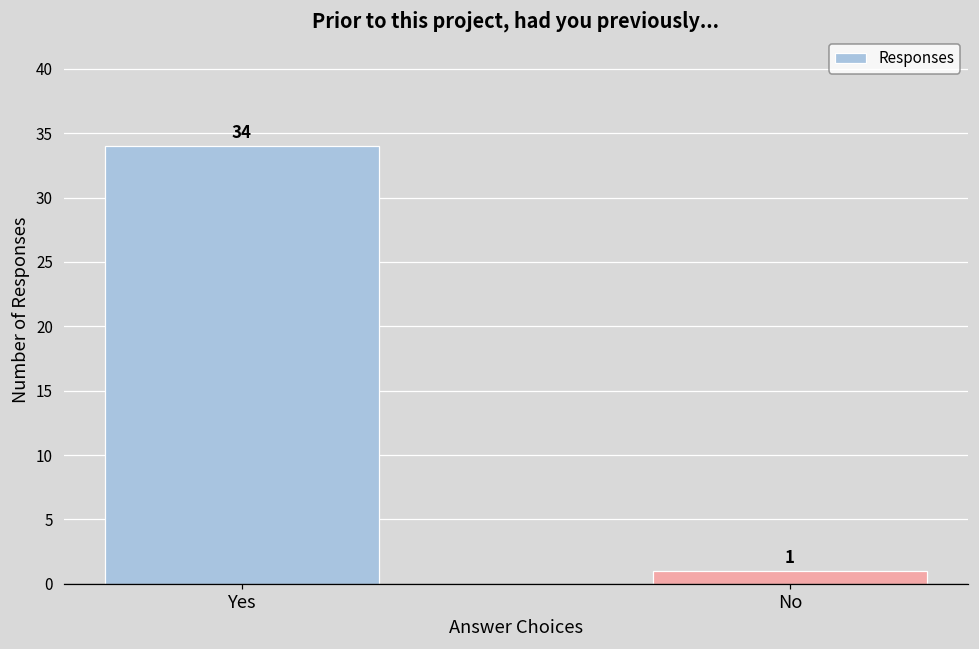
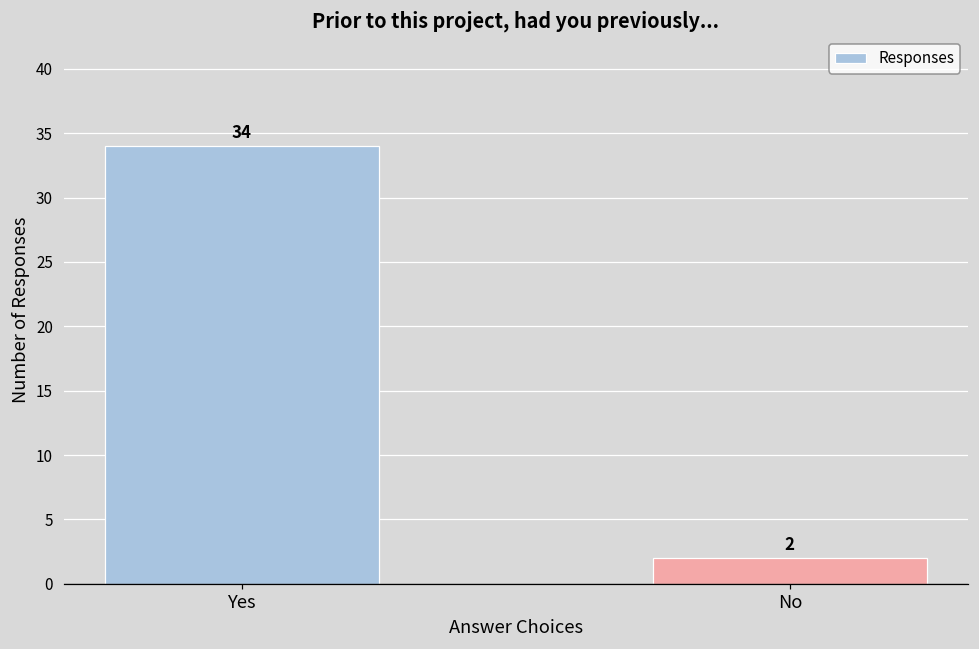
No: 1 -> 2
